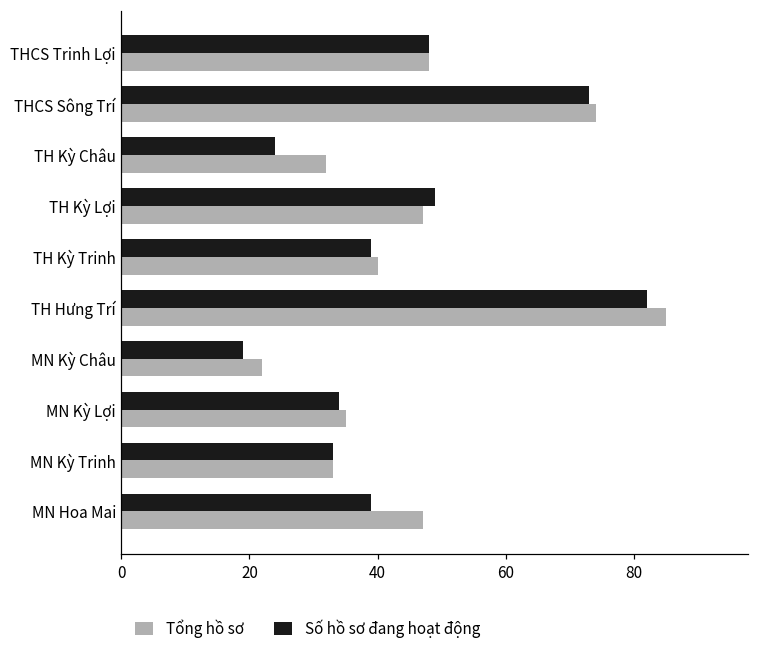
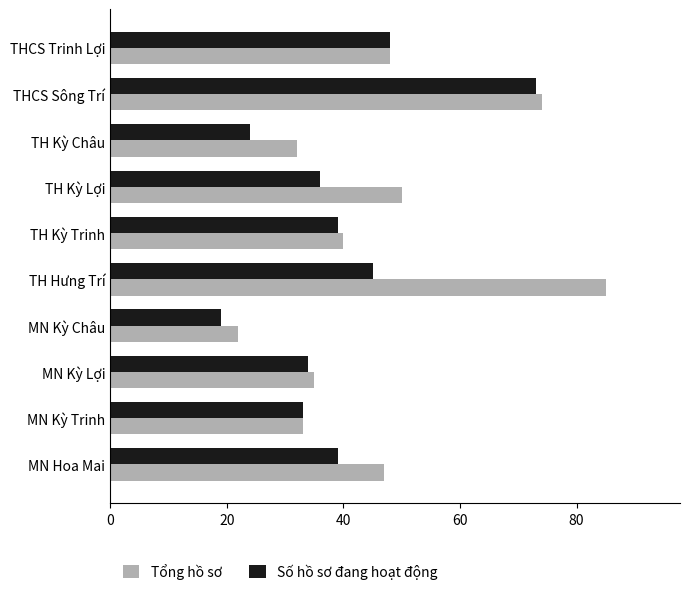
Số hồ sơ đang hoạt động, TH Kỳ Lợi: 49 -> 36
Tổng hồ sơ, TH Kỳ Lợi: 47 -> 50
Số hồ sơ đang hoạt động, TH Hưng Trí: 82 -> 45
